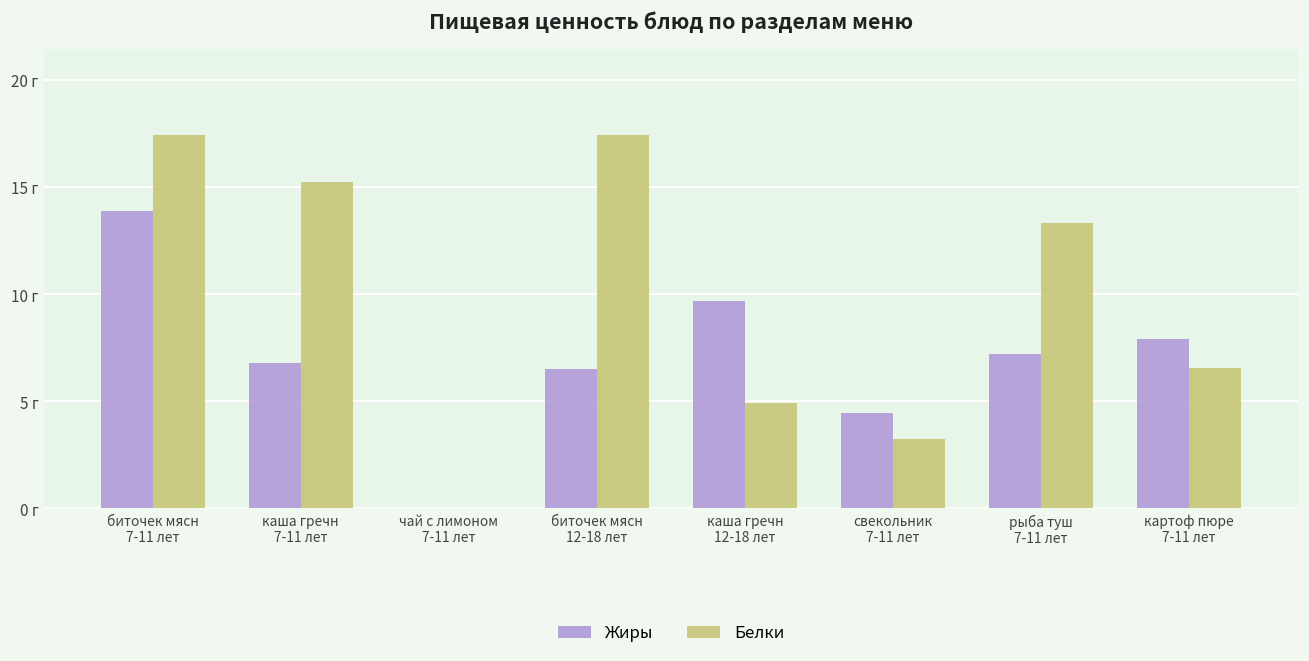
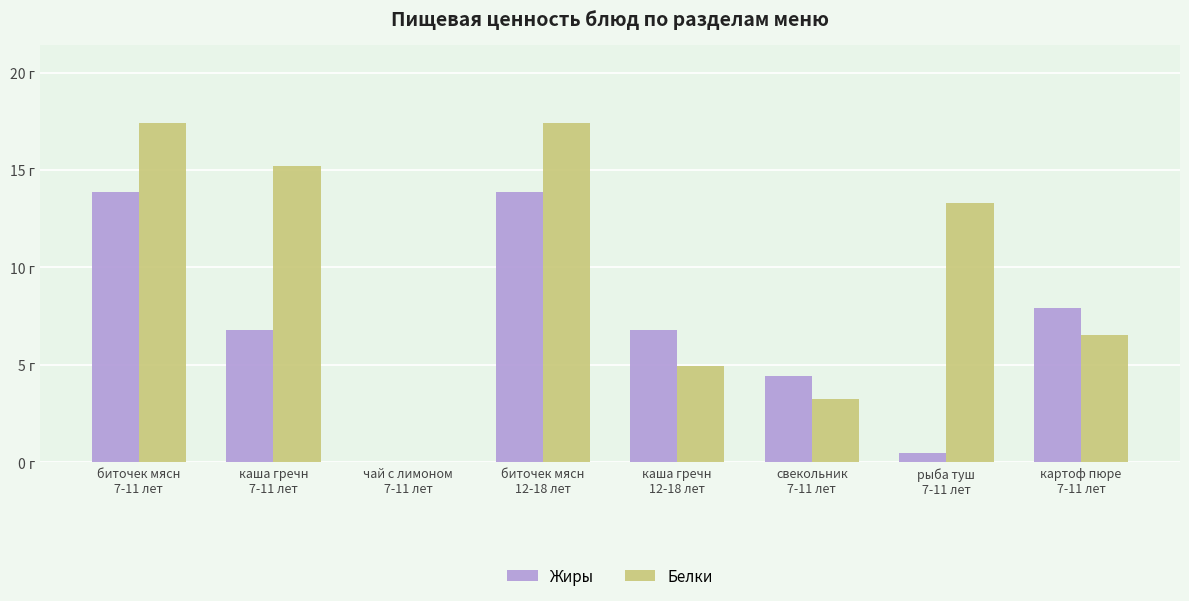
Жиры, биточек мясн 12-18 лет: 6.5 г -> 13.9 г
Жиры, каша гречн 12-18 лет: 9.7 г -> 6.8 г
Жиры, рыба туш 7-11 лет: 7.2 г -> 0.5 г
